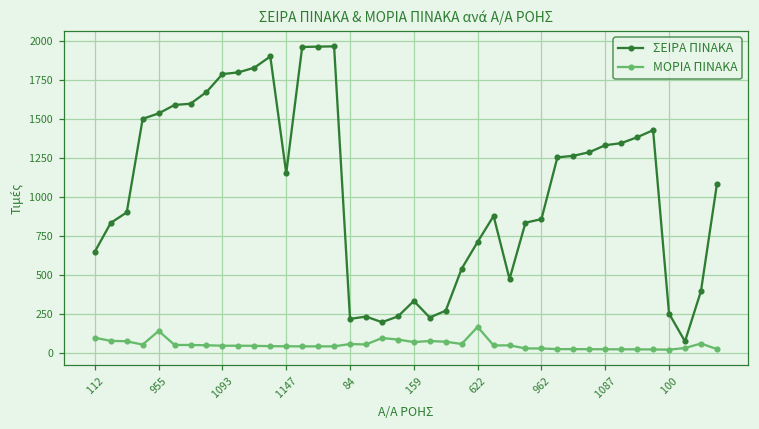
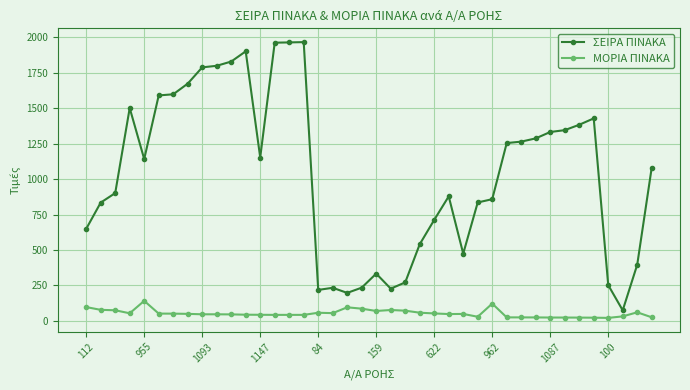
ΣΕΙΡΑ ΠΙΝΑΚΑ, 955: 1540 -> 1140
ΜΟΡΙΑ ΠΙΝΑΚΑ, 622: 170 -> 50
ΜΟΡΙΑ ΠΙΝΑΚΑ, 962: 30 -> 120
